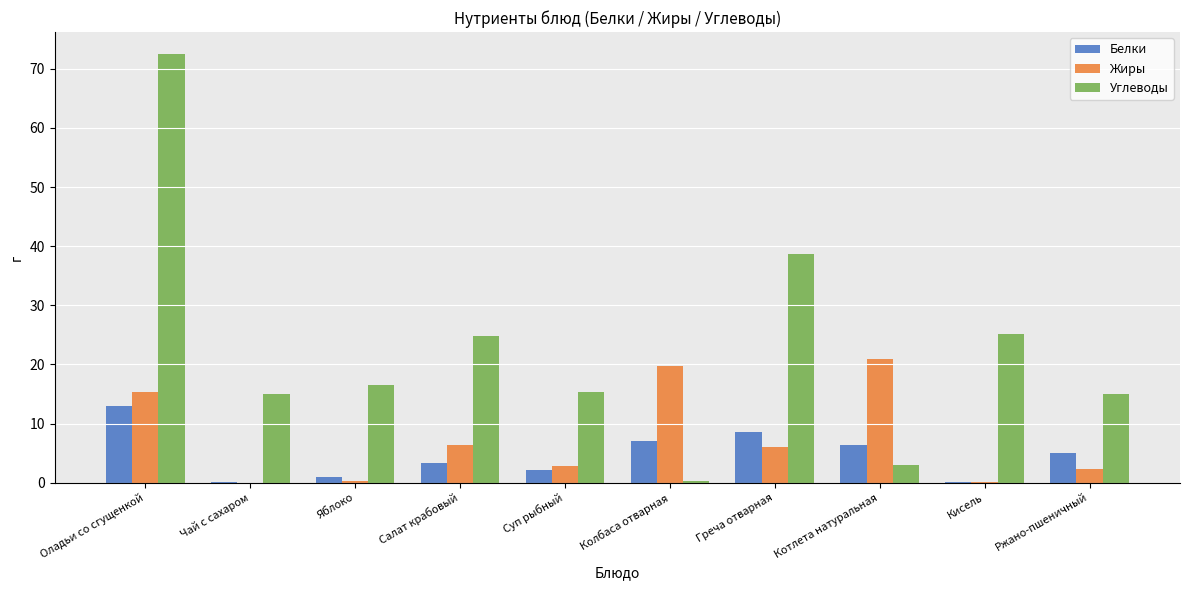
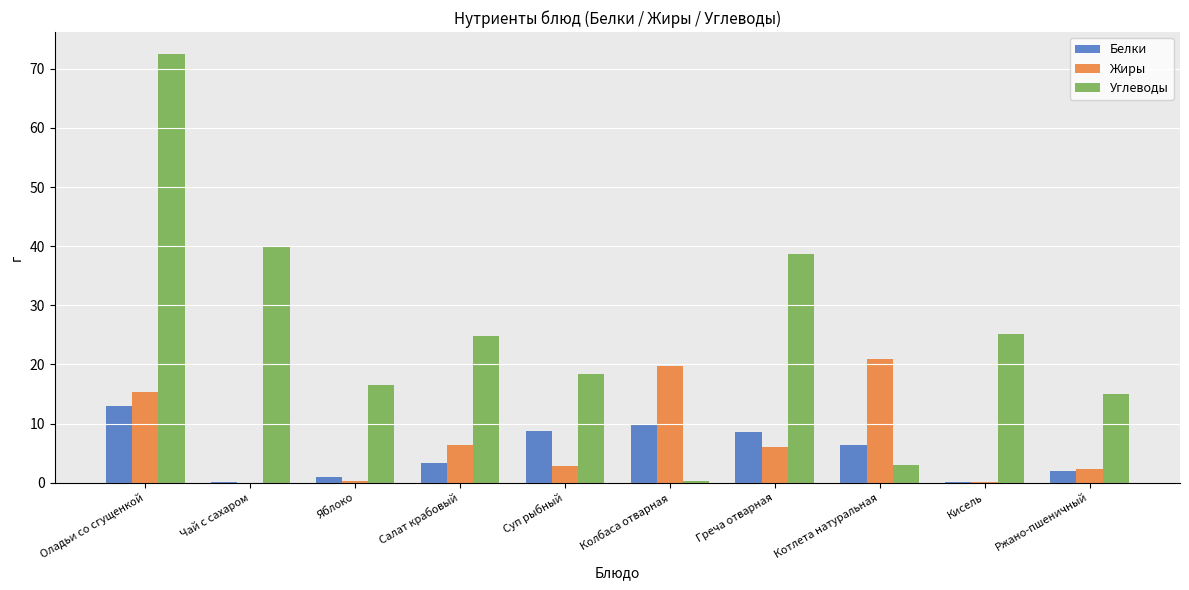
Углеводы, Чай с сахаром: 15 -> 40
Белки, Суп рыбный: 2 -> 9
Углеводы, Суп рыбный: 15 -> 18
Белки, Колбаса отварная: 7 -> 10
Белки, Ржано-пшеничный: 5 -> 2
